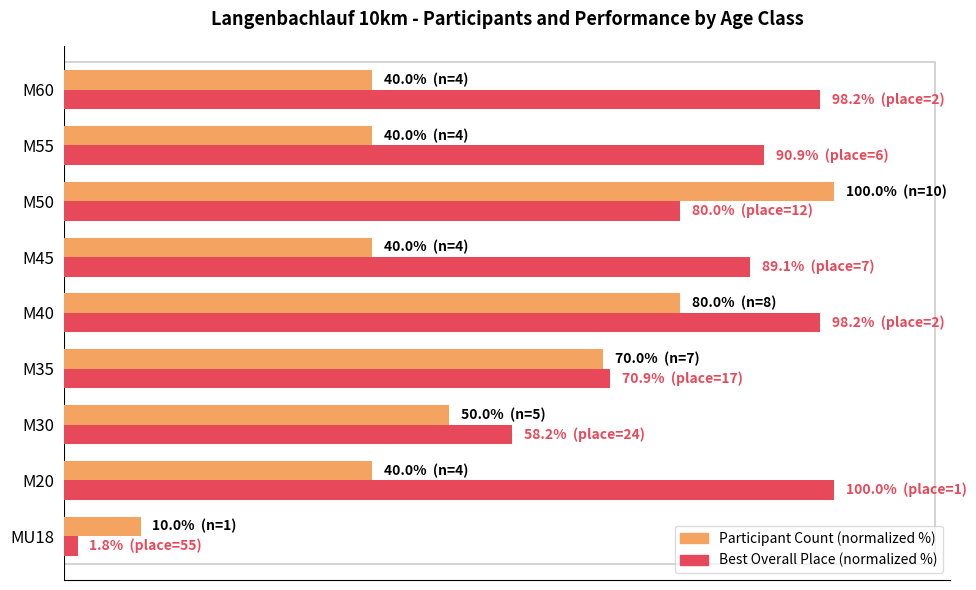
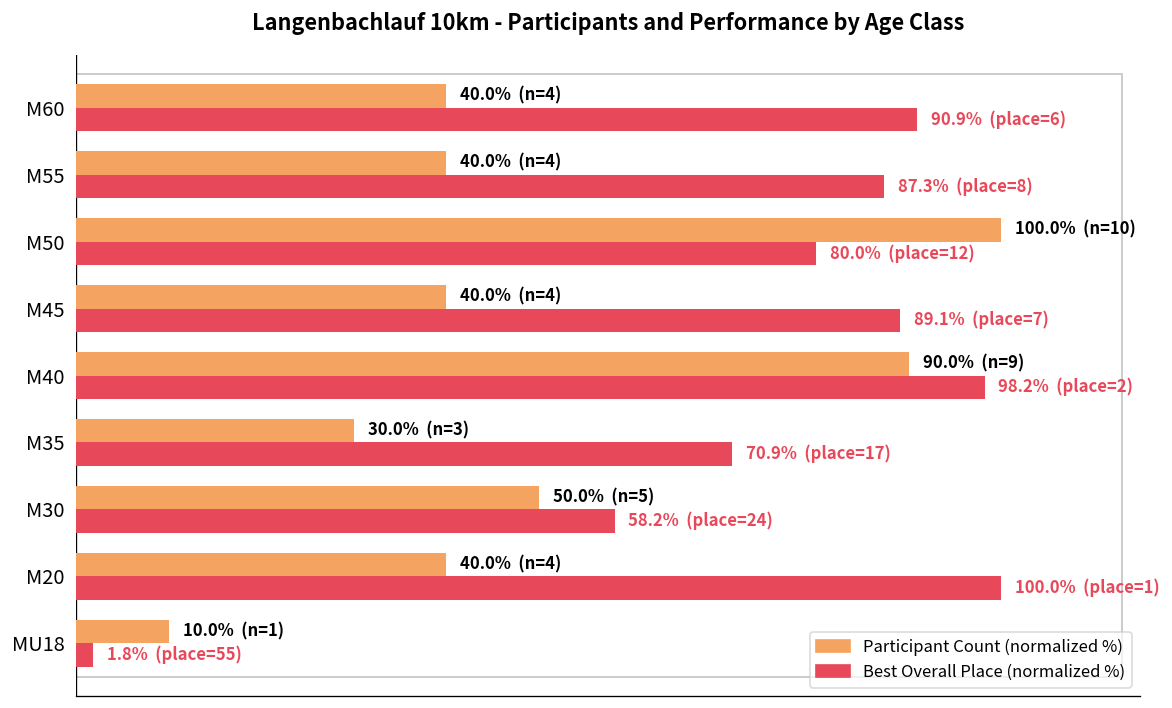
Best Overall Place (normalized %), M60: 98.2% (place=2) -> 90.9% (place=6)
Best Overall Place (normalized %), M55: 90.9% (place=6) -> 87.3% (place=8)
Participant Count (normalized %), M40: 80.0% (n=8) -> 90.0% (n=9)
Participant Count (normalized %), M35: 70.0% (n=7) -> 30.0% (n=3)
